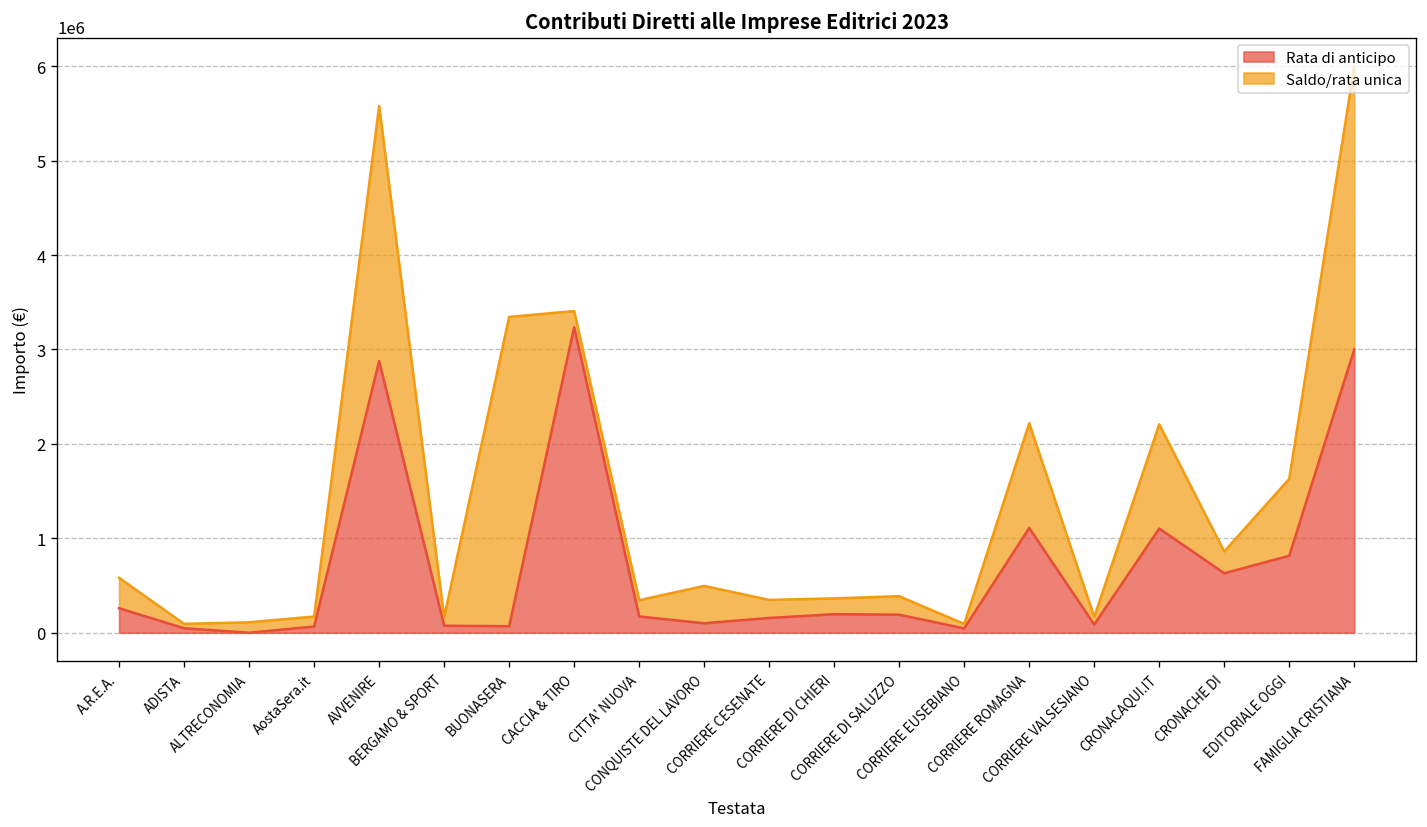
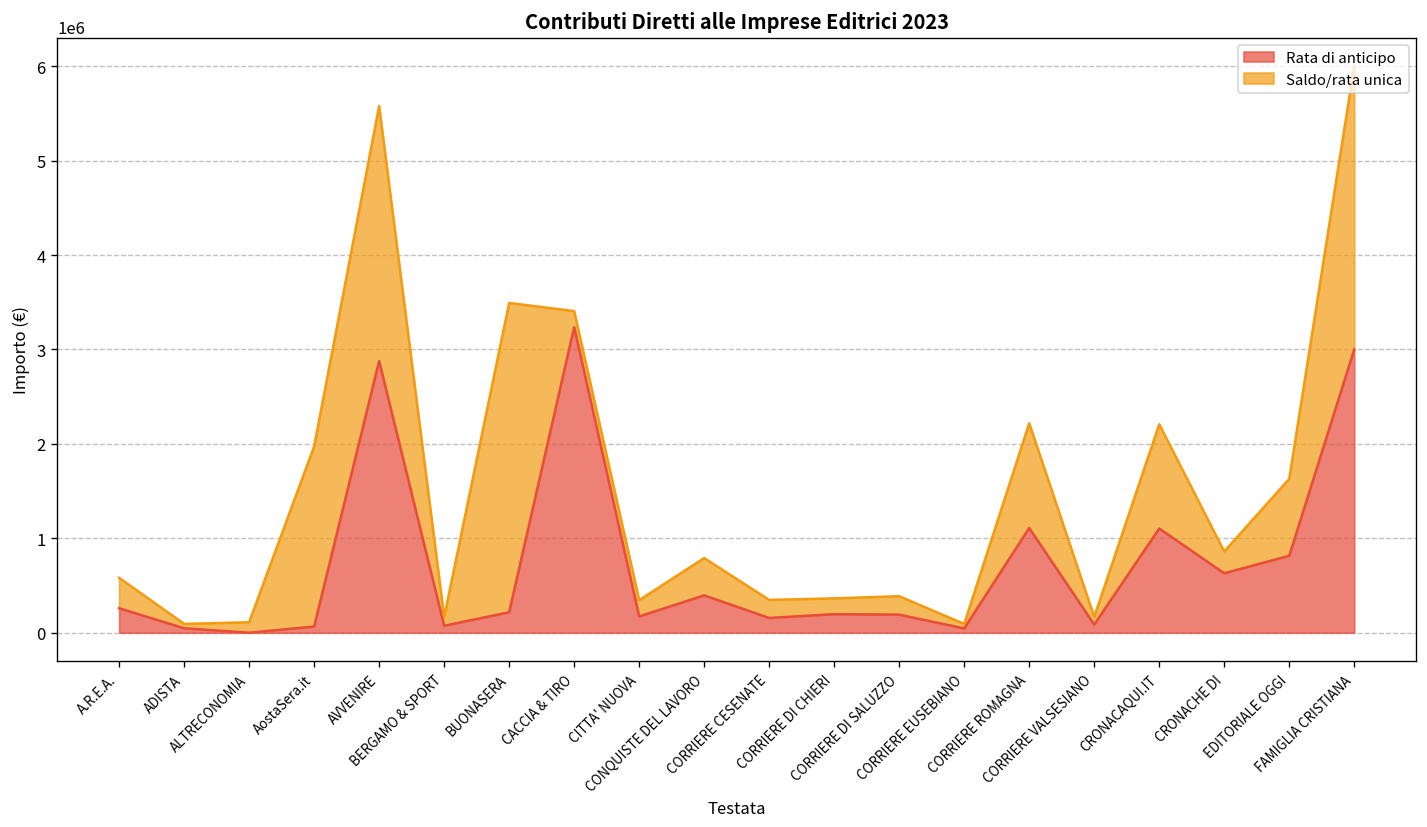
Saldo/rata unica, AostaSera.it: 100000 -> 1900000
Rata di anticipo, BUONASERA: 100000 -> 200000
Rata di anticipo, CONQUISTE DEL LAVORO: 100000 -> 400000
